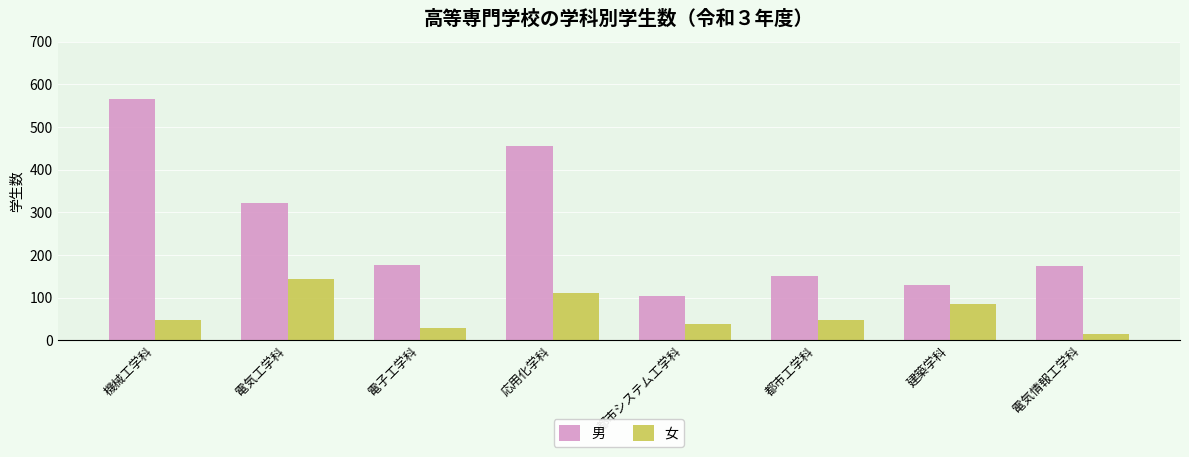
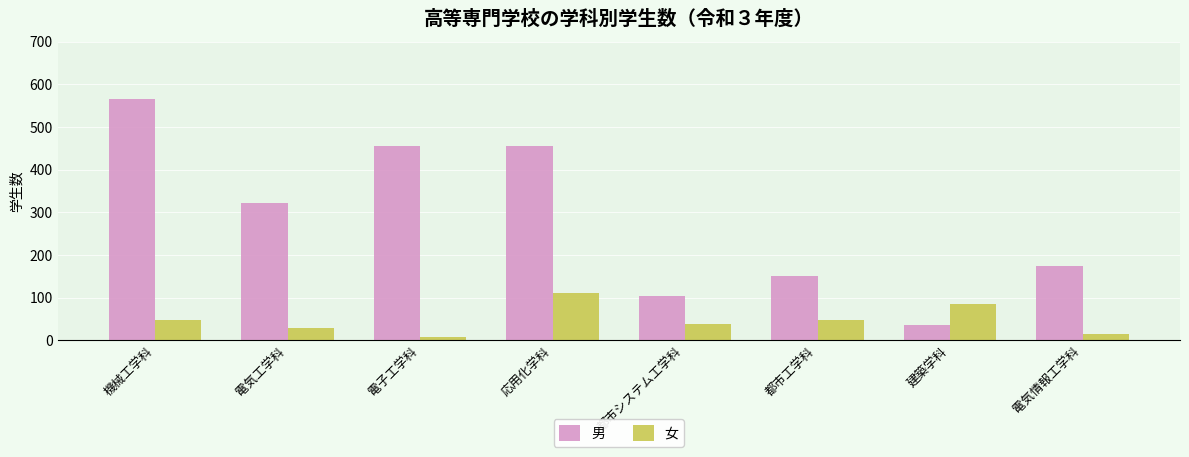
女, 電気工学科: 140 -> 30
男, 電子工学科: 180 -> 460
女, 電子工学科: 30 -> 10
男, 建築学科: 130 -> 40
